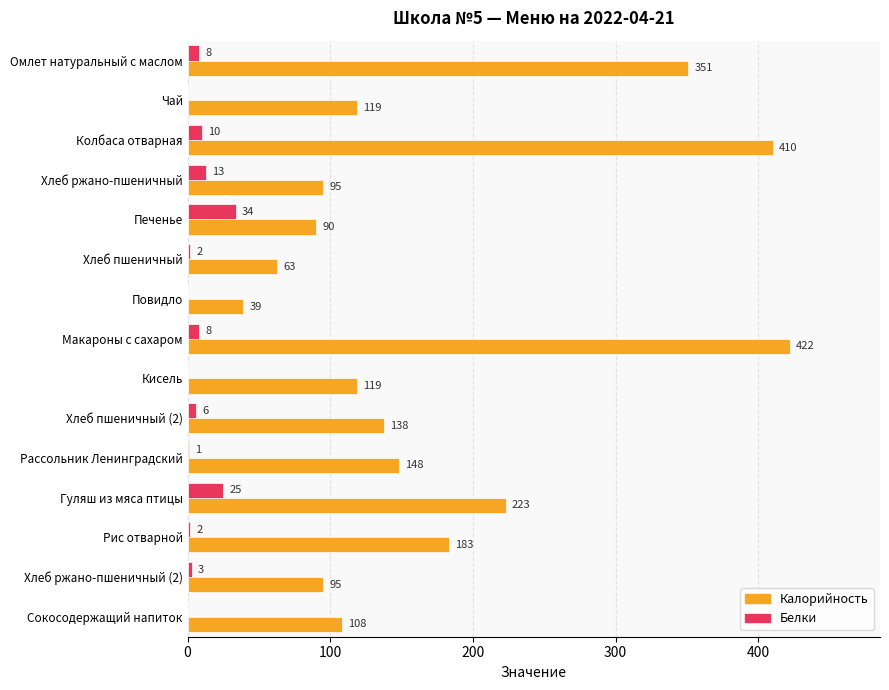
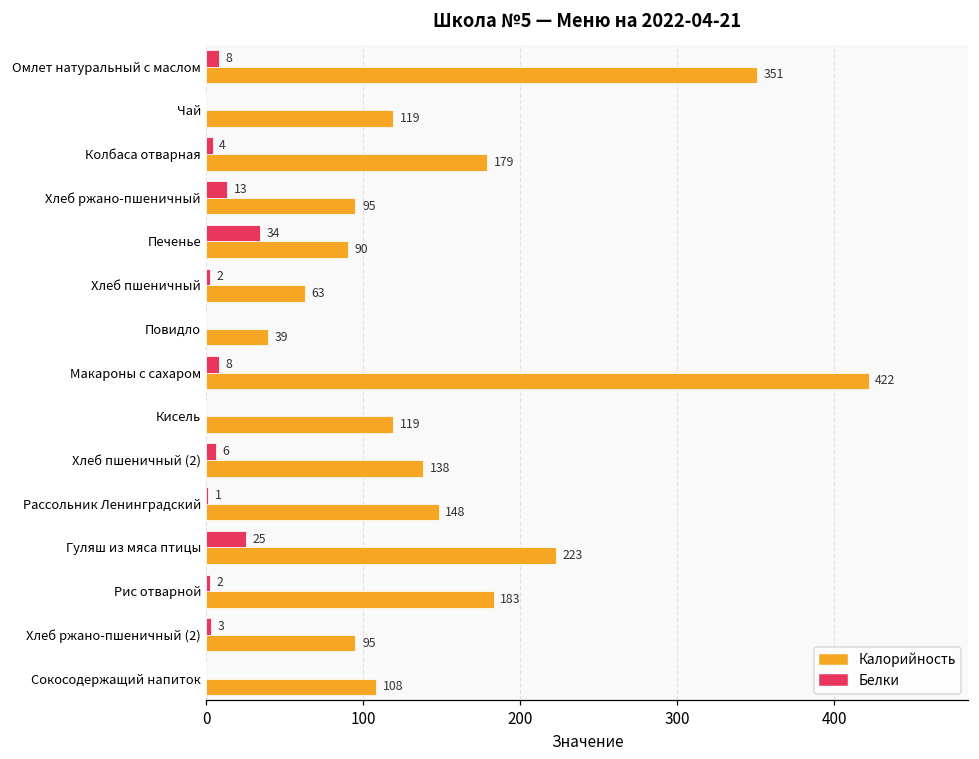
Белки, Колбаса отварная: 10 -> 4
Калорийность, Колбаса отварная: 410 -> 179
